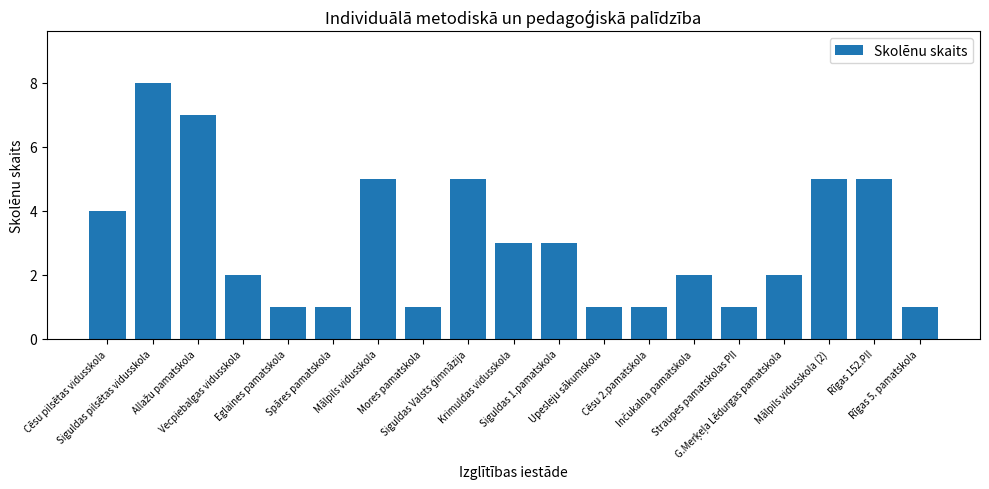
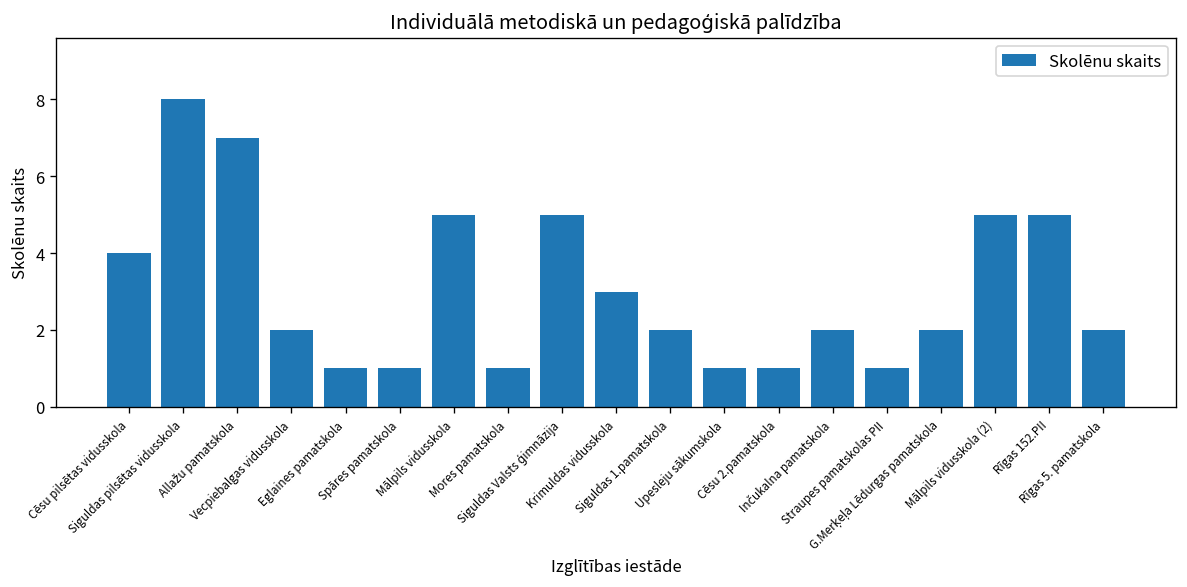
Siguldas 1.pamatskola: 3 -> 2
Rīgas 5. pamatskola: 1 -> 2
